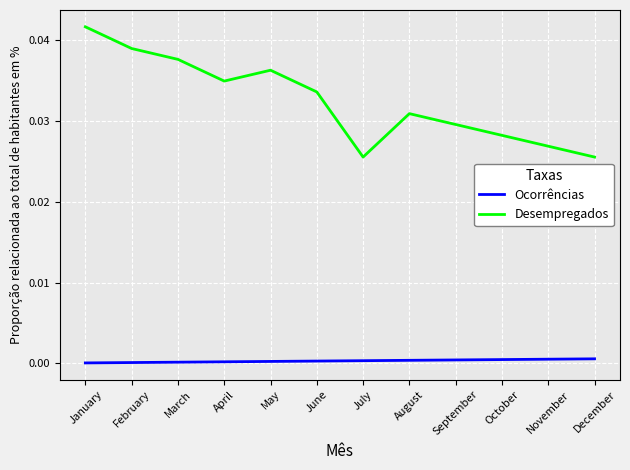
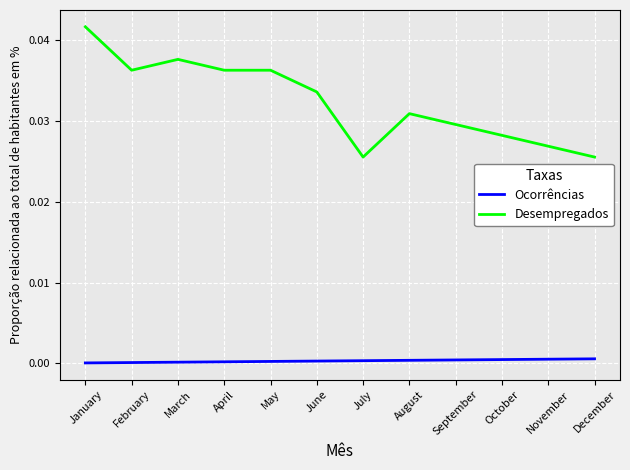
Desempregados, February: 0.039 -> 0.036
Desempregados, April: 0.035 -> 0.036
